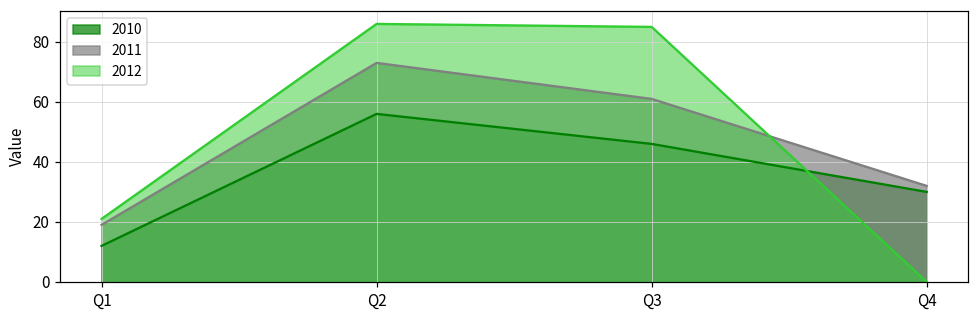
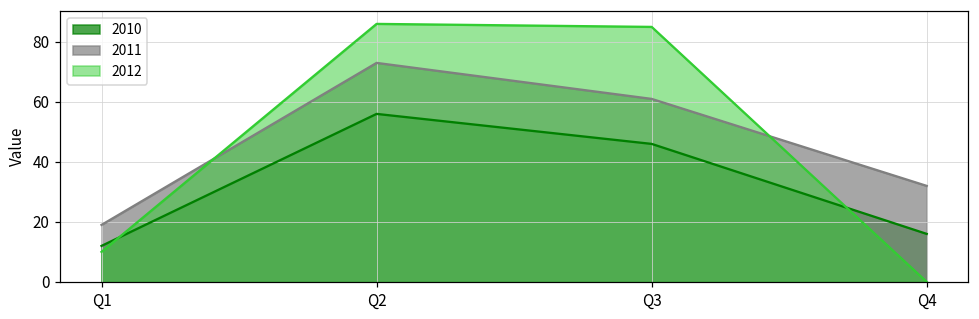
2012, Q1: 21 -> 10
2010, Q4: 30 -> 16
